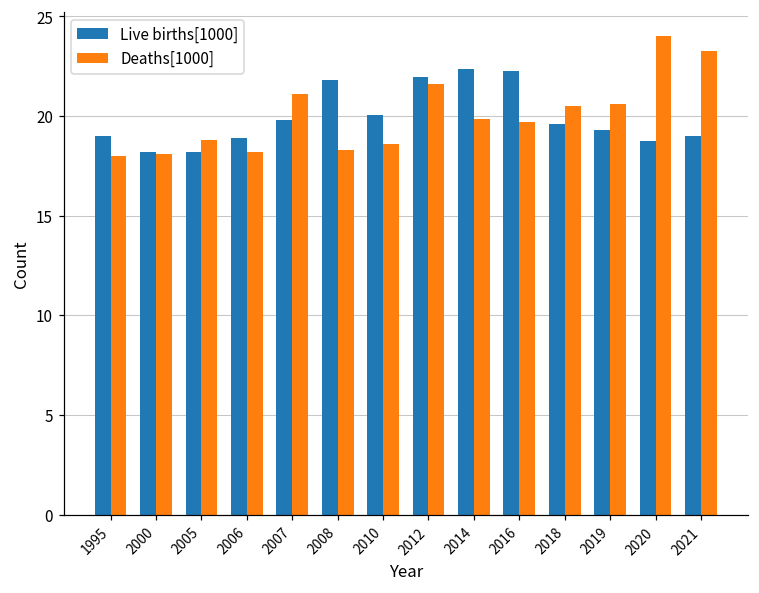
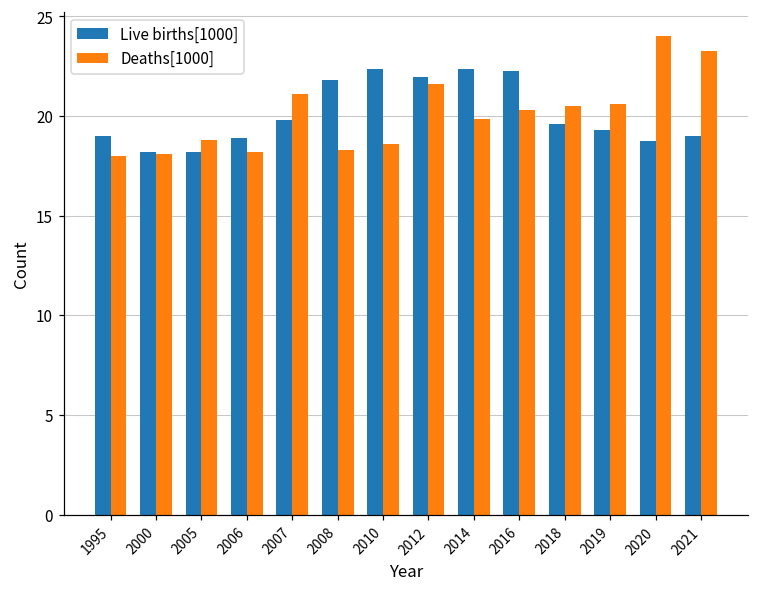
Live births[1000], 2010: 20.1 -> 22.3
Deaths[1000], 2016: 19.7 -> 20.3
